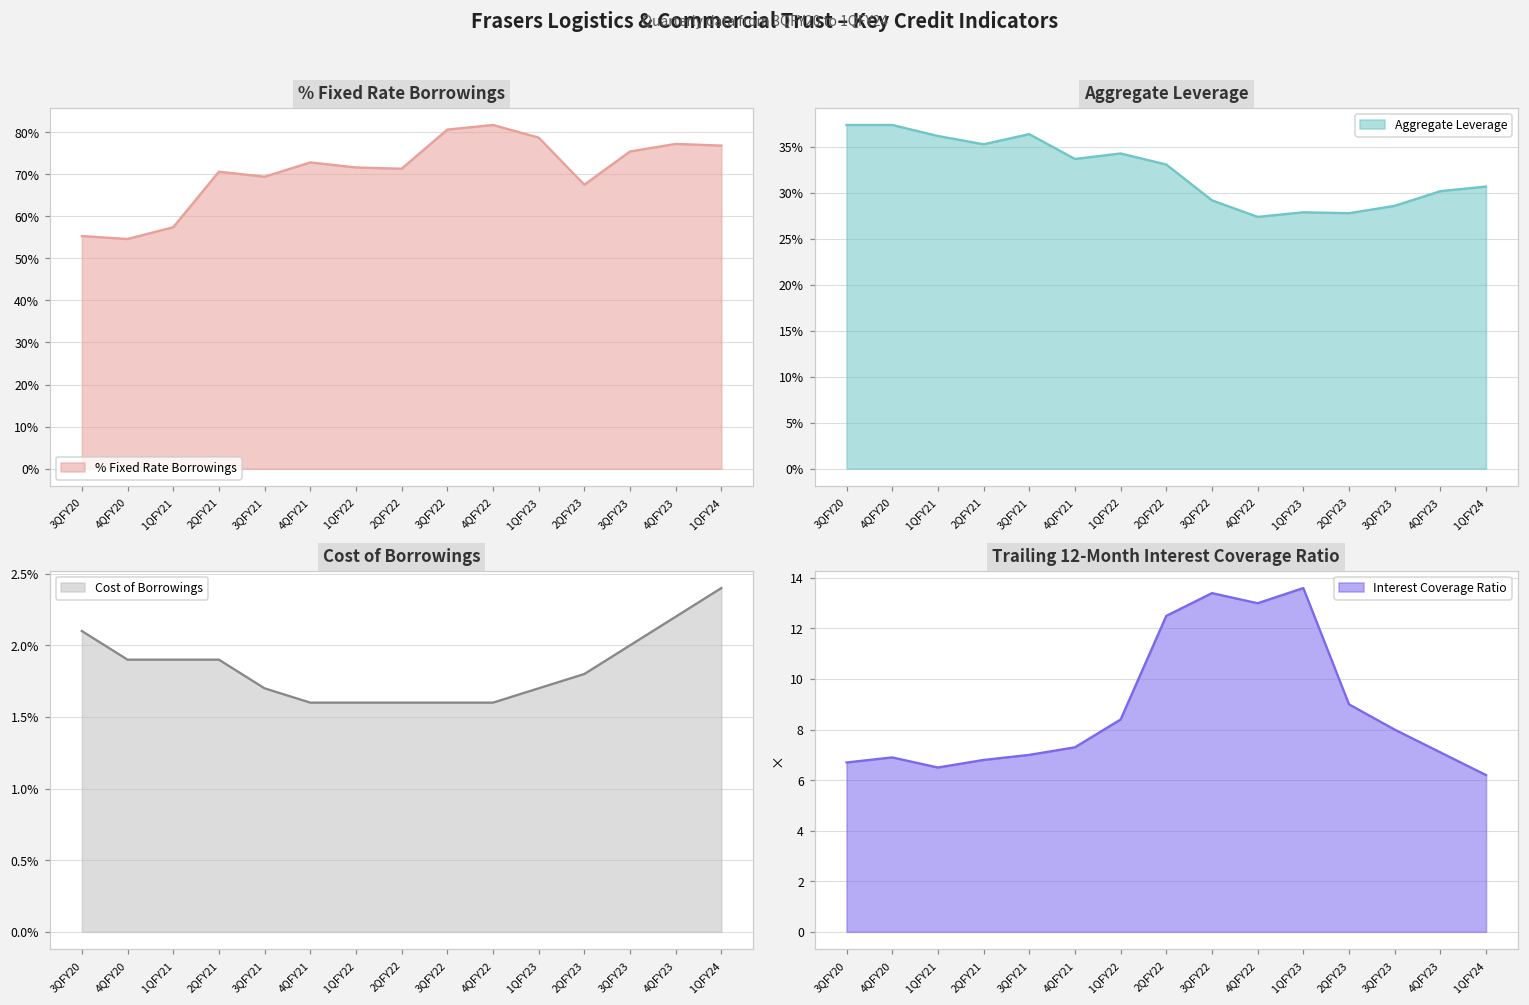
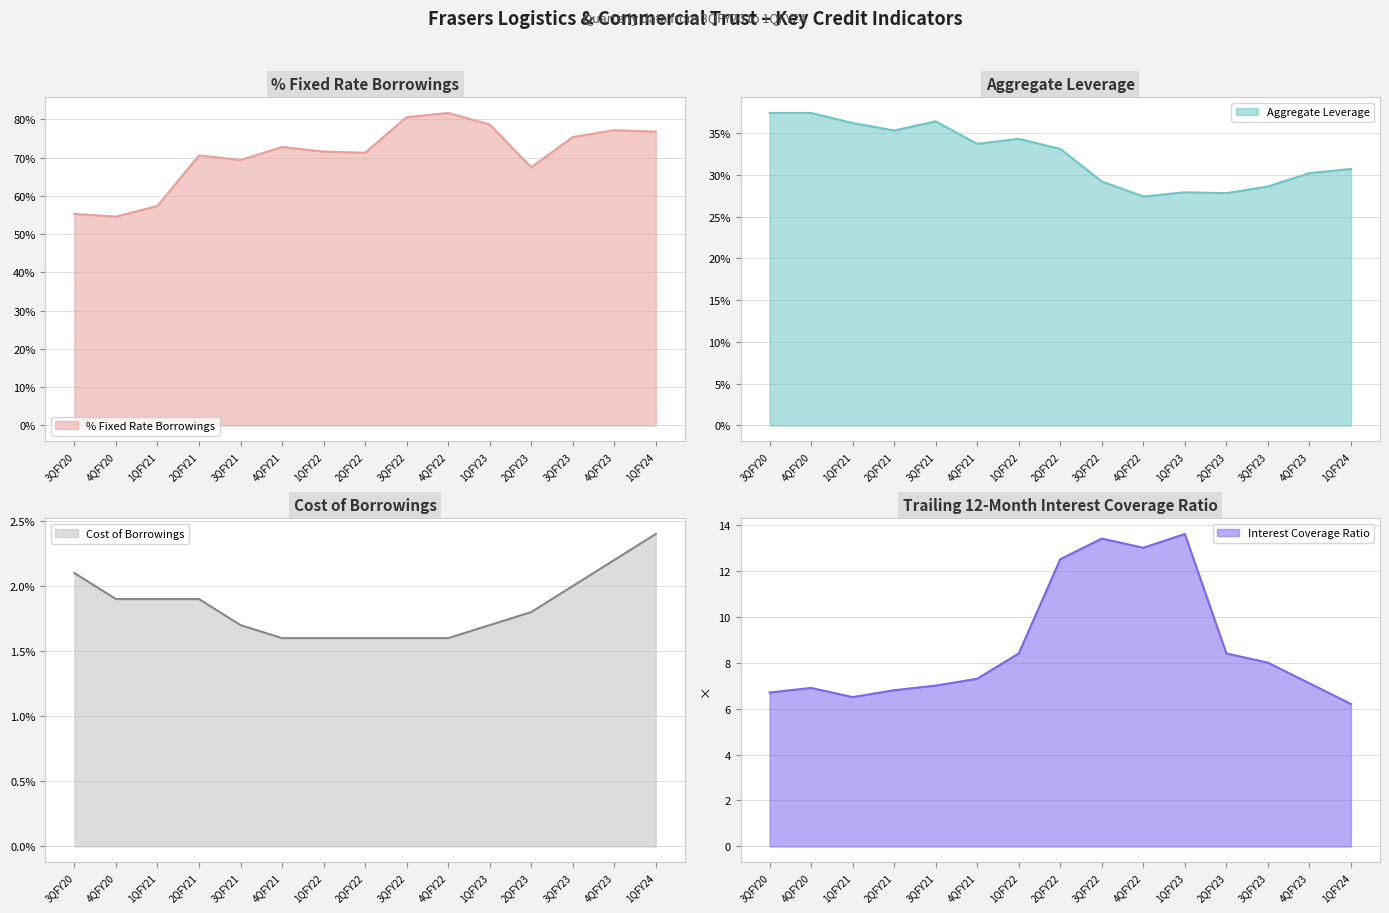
Trailing 12-Month Interest Coverage Ratio, 2QFY23: 9.0 -> 8.4
